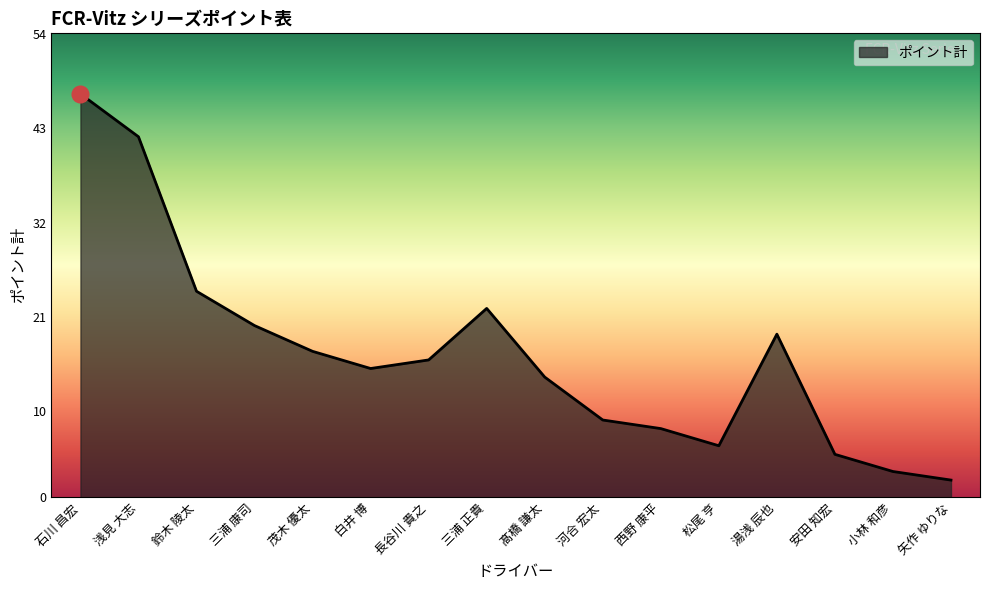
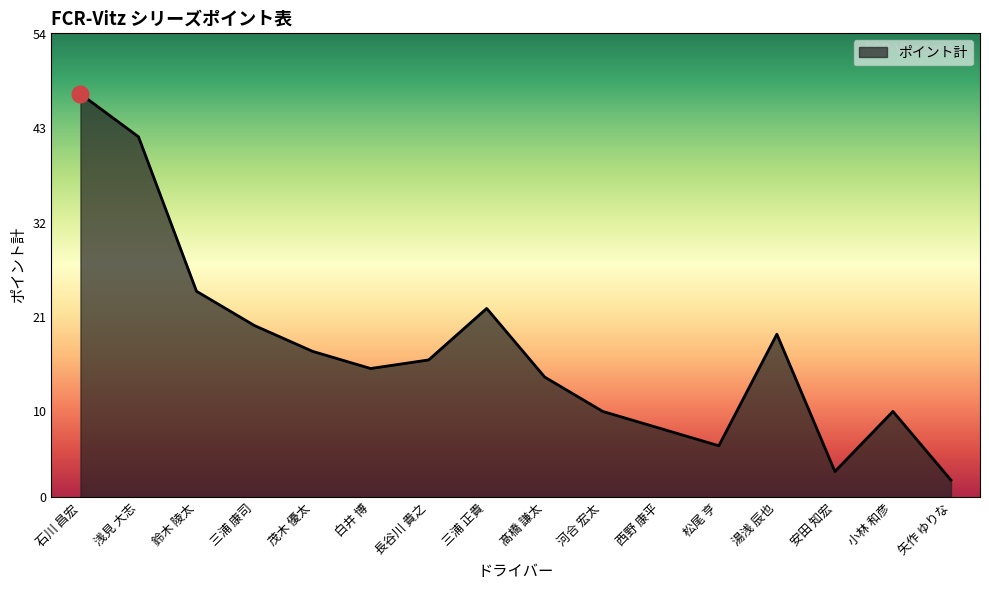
ポイント計, 河合 宏太: 9 -> 10
ポイント計, 安田 知宏: 5 -> 3
ポイント計, 小林 和彦: 3 -> 10
